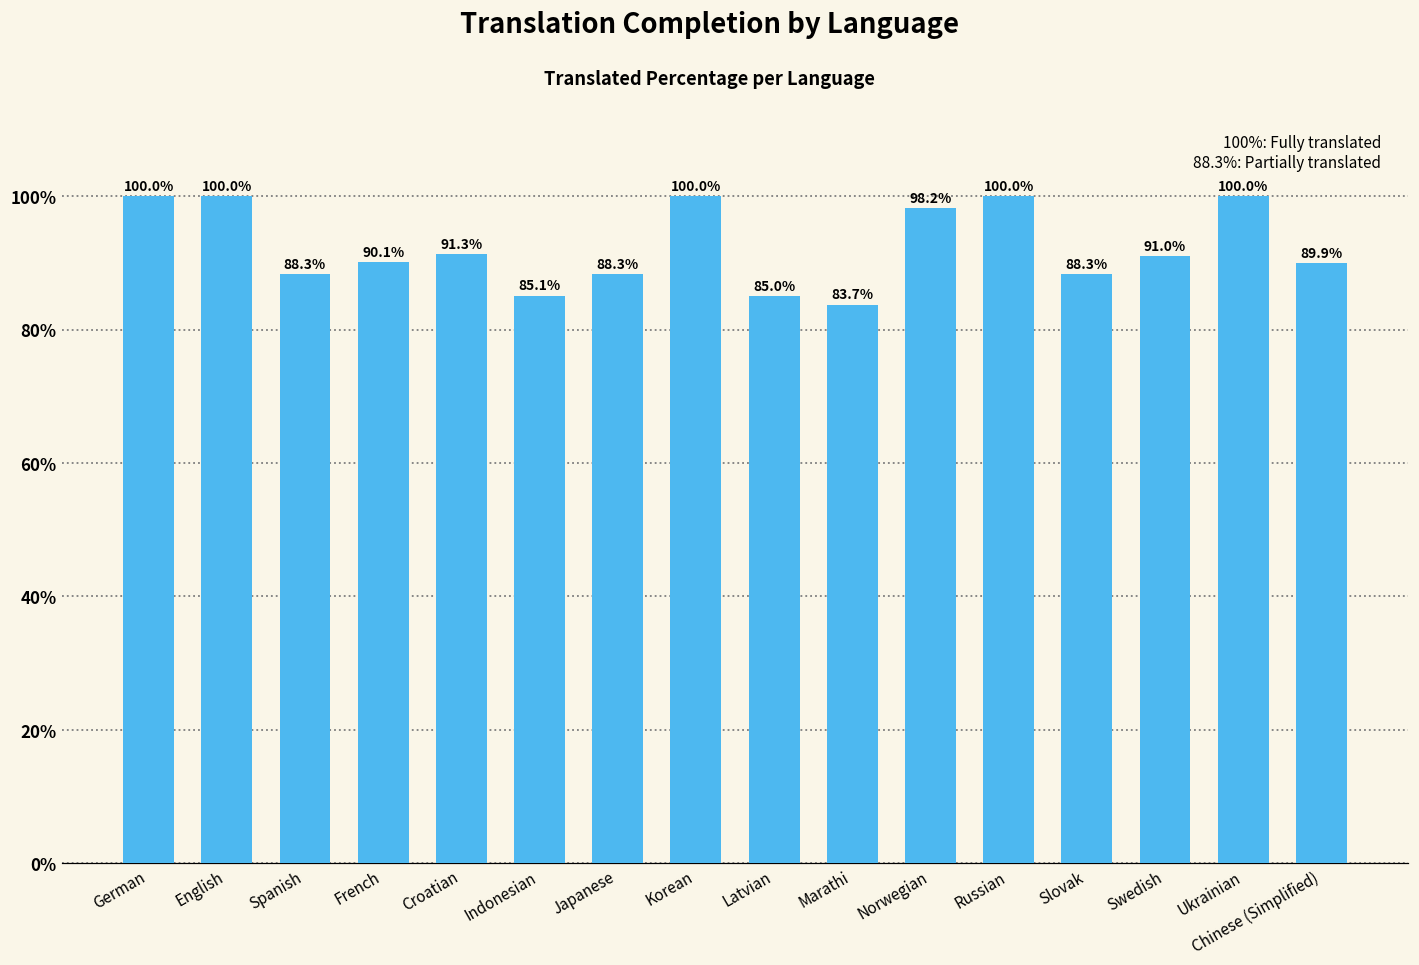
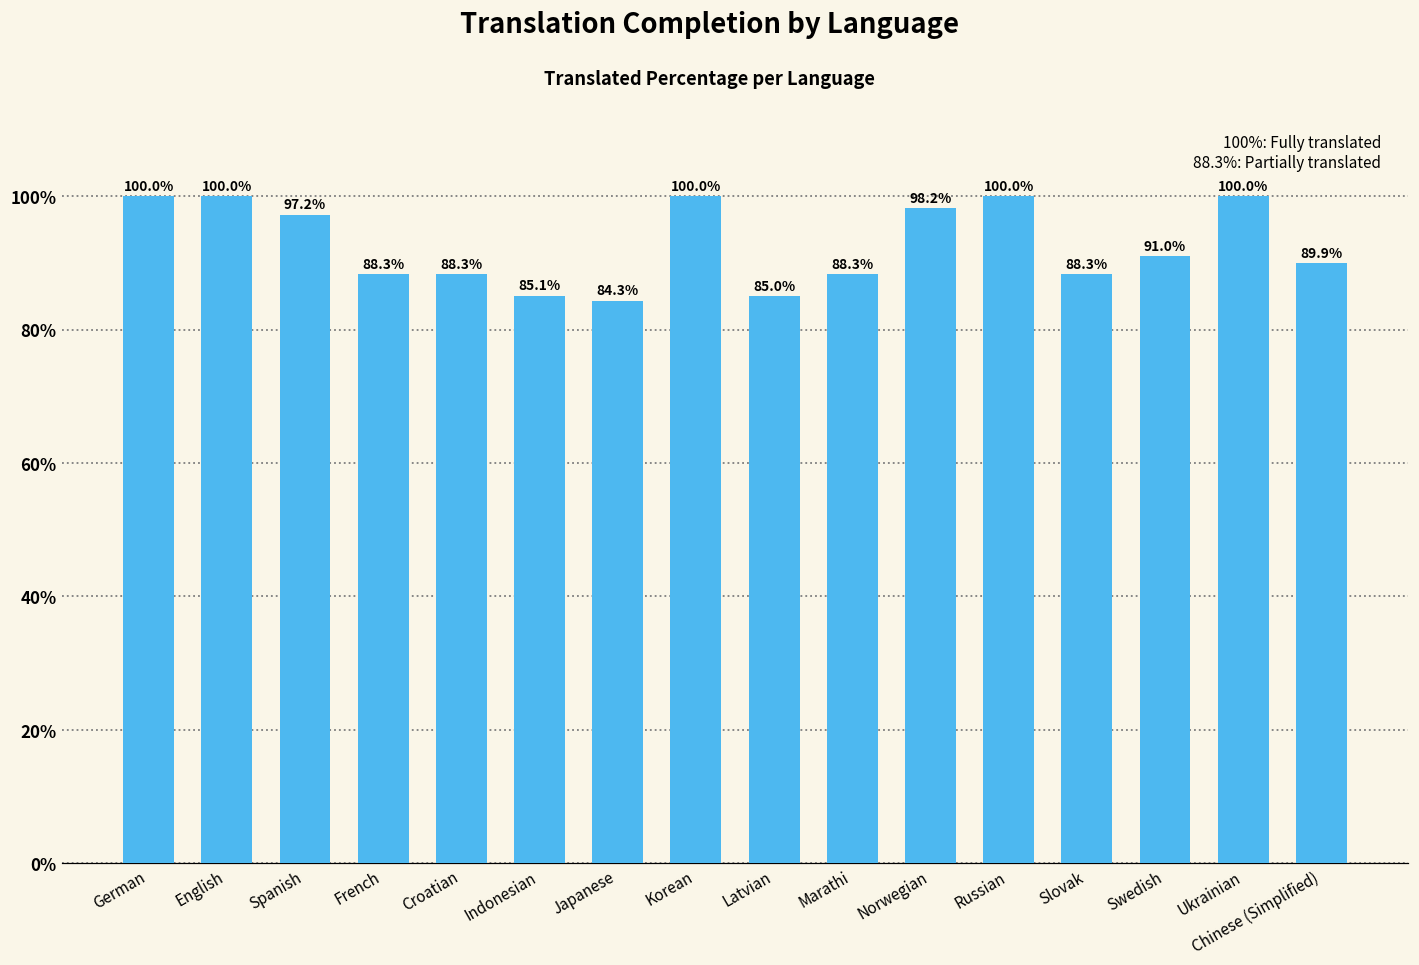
Spanish: 88.3% -> 97.2%
French: 90.1% -> 88.3%
Croatian: 91.3% -> 88.3%
Japanese: 88.3% -> 84.3%
Marathi: 83.7% -> 88.3%
